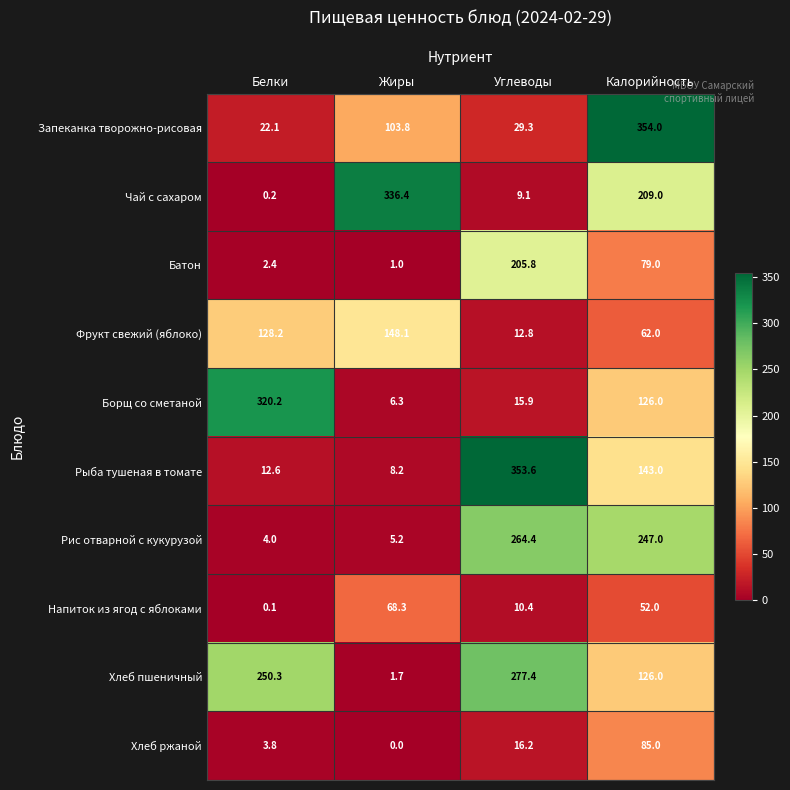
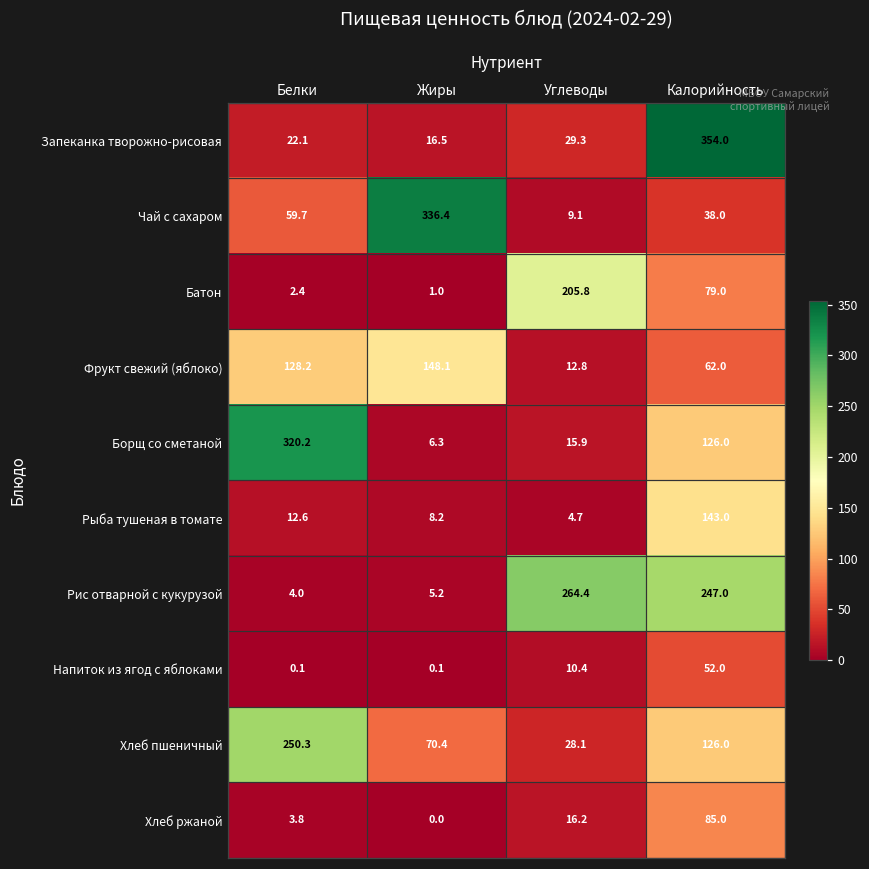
Запеканка творожно-рисовая, Жиры: 103.8 -> 16.5
Чай с сахаром, Белки: 0.2 -> 59.7
Чай с сахаром, Калорийность: 209.0 -> 38.0
Рыба тушеная в томате, Углеводы: 353.6 -> 4.7
Напиток из ягод с яблоками, Жиры: 68.3 -> 0.1
Хлеб пшеничный, Жиры: 1.7 -> 70.4
Хлеб пшеничный, Углеводы: 277.4 -> 28.1
